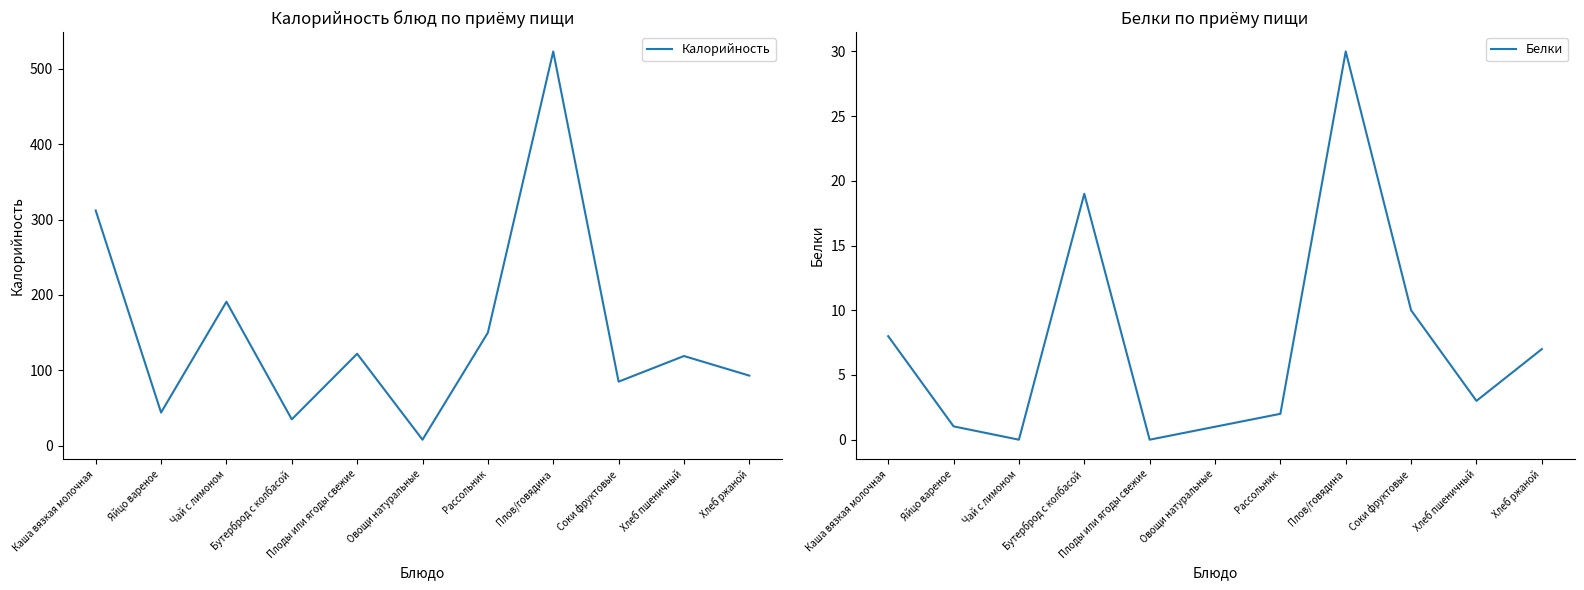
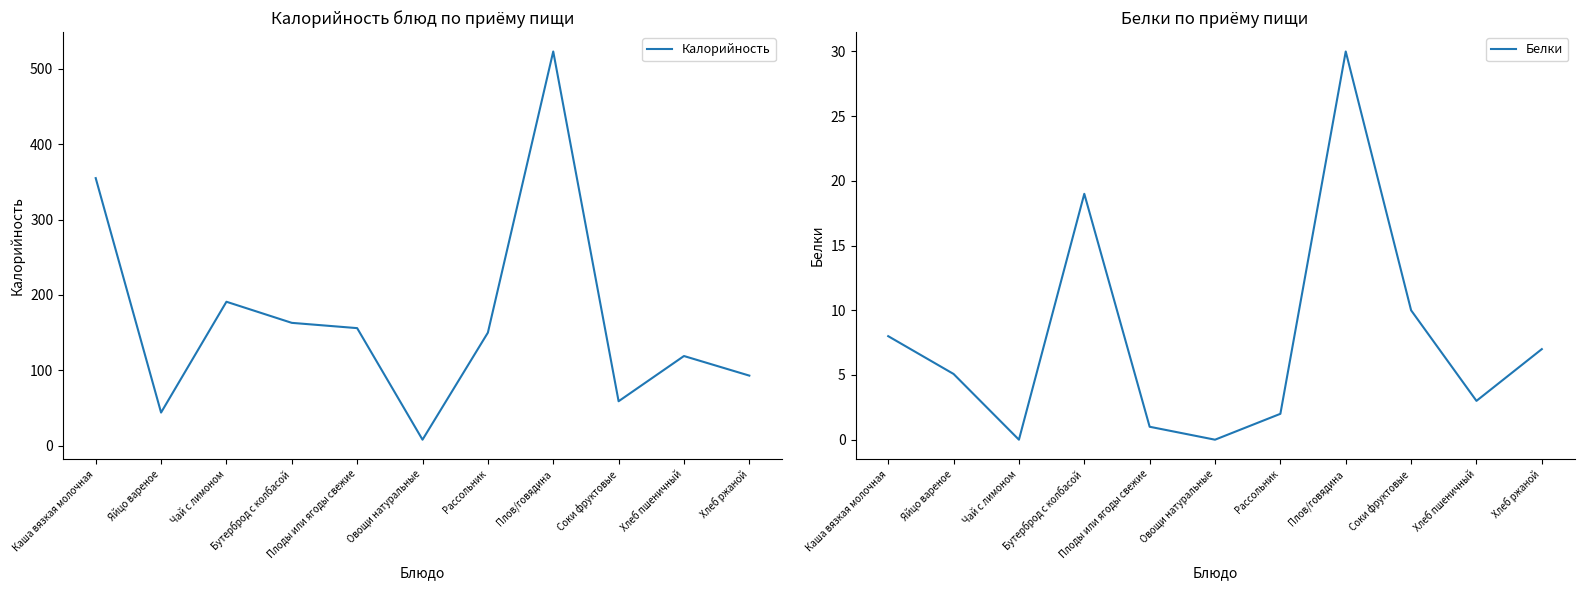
Калорийность блюд по приёму пищи, Каша вязкая молочная: 310 -> 360
Калорийность блюд по приёму пищи, Бутерброд с колбасой: 40 -> 160
Калорийность блюд по приёму пищи, Плоды или ягоды свежие: 120 -> 160
Калорийность блюд по приёму пищи, Соки фруктовые: 90 -> 60
Белки по приёму пищи, Яйцо вареное: 1.0 -> 5.1
Белки по приёму пищи, Плоды или ягоды свежие: 0 -> 1
Белки по приёму пищи, Овощи натуральные: 1 -> 0
